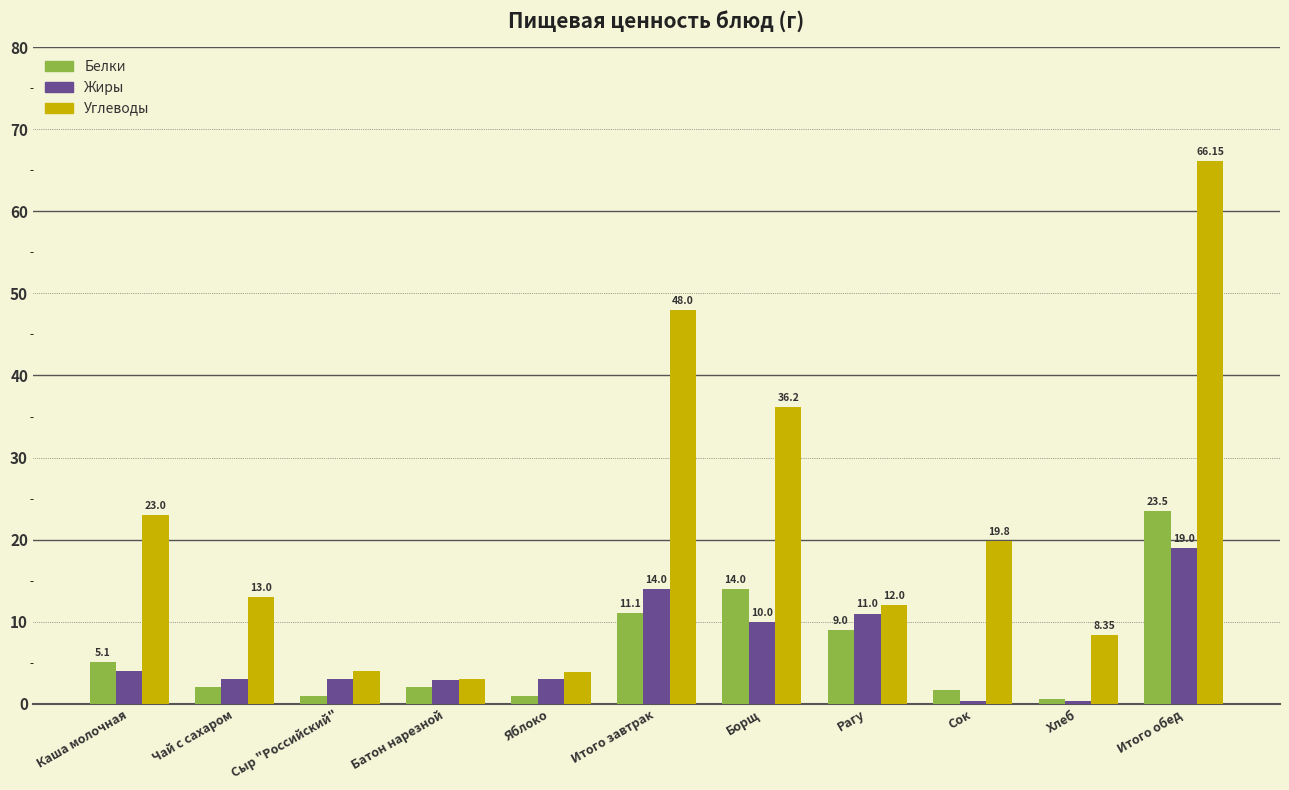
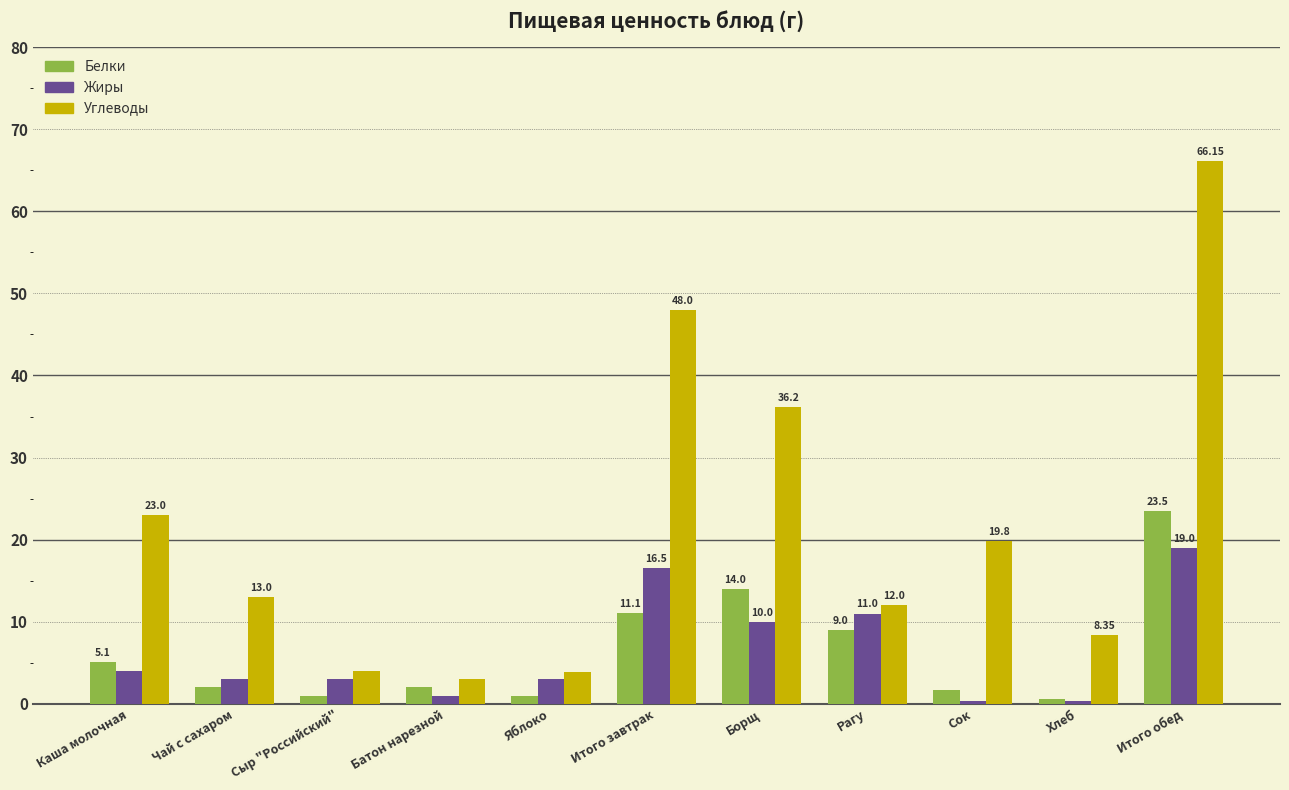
Жиры, Батон нарезной: 3 -> 1
Жиры, Итого завтрак: 14.0 -> 16.5
